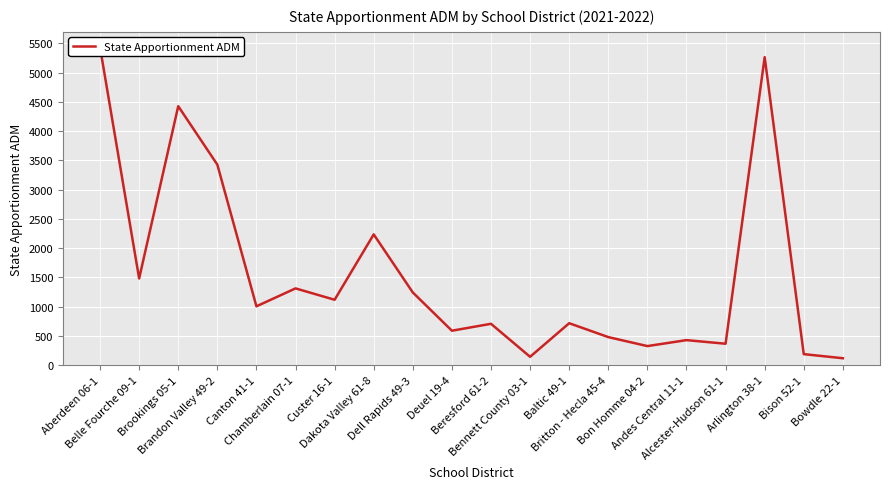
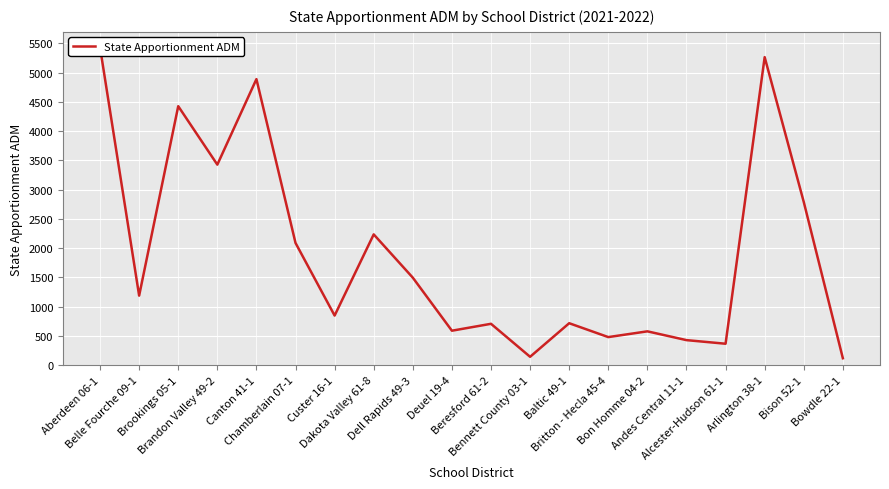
Belle Fourche 09-1: 1500 -> 1200
Canton 41-1: 1000 -> 4900
Chamberlain 07-1: 1300 -> 2100
Custer 16-1: 1100 -> 800
Dell Rapids 49-3: 1200 -> 1500
Bon Homme 04-2: 300 -> 600
Bison 52-1: 200 -> 2800
